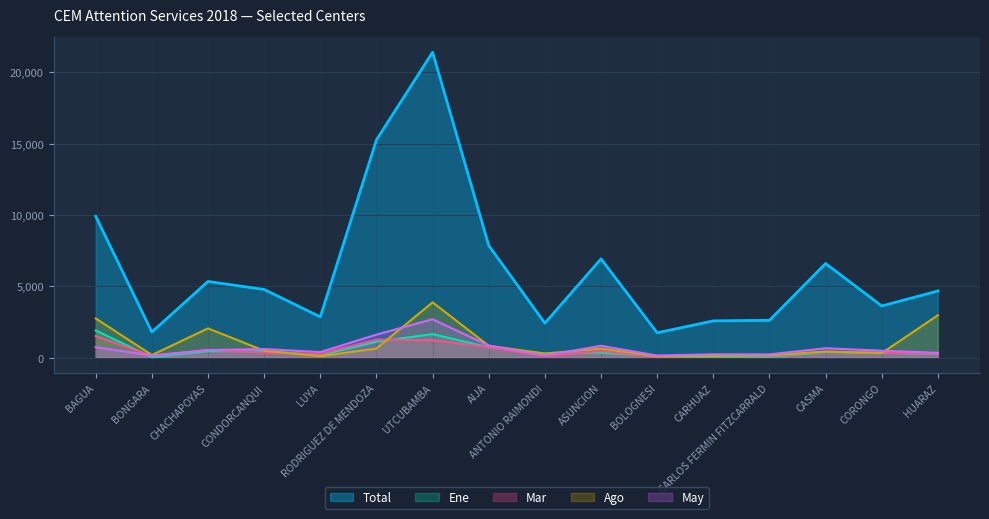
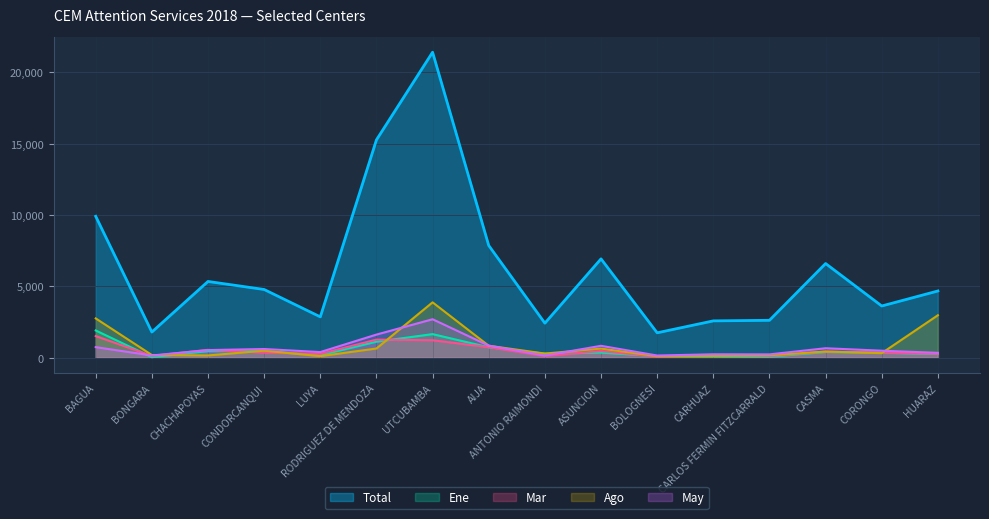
Ago, CHACHAPOYAS: 2,100 -> 200
